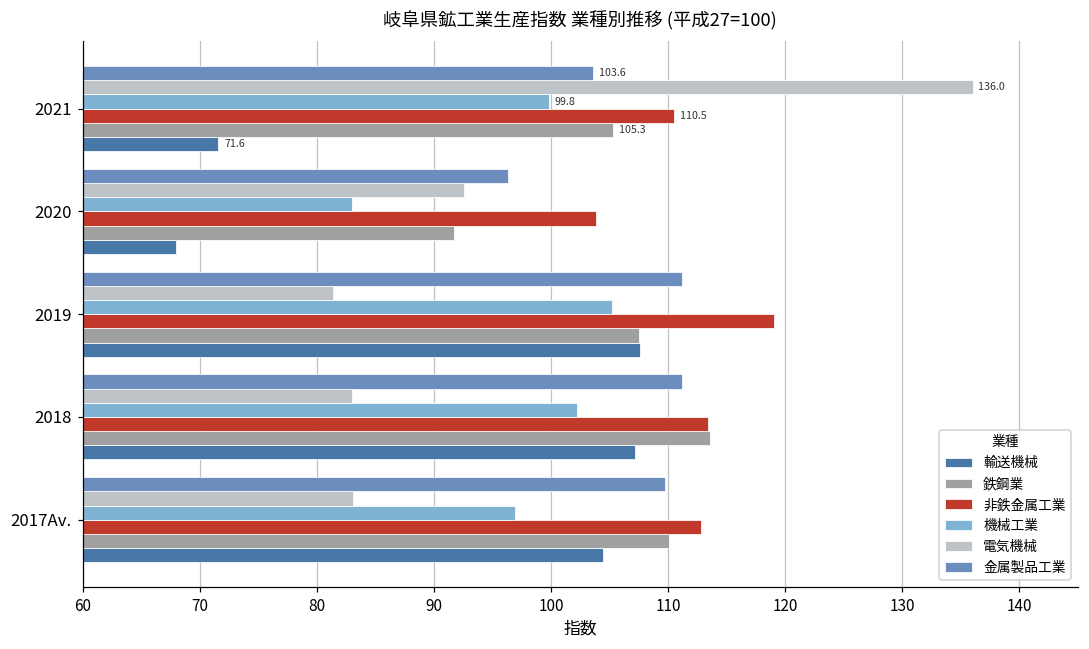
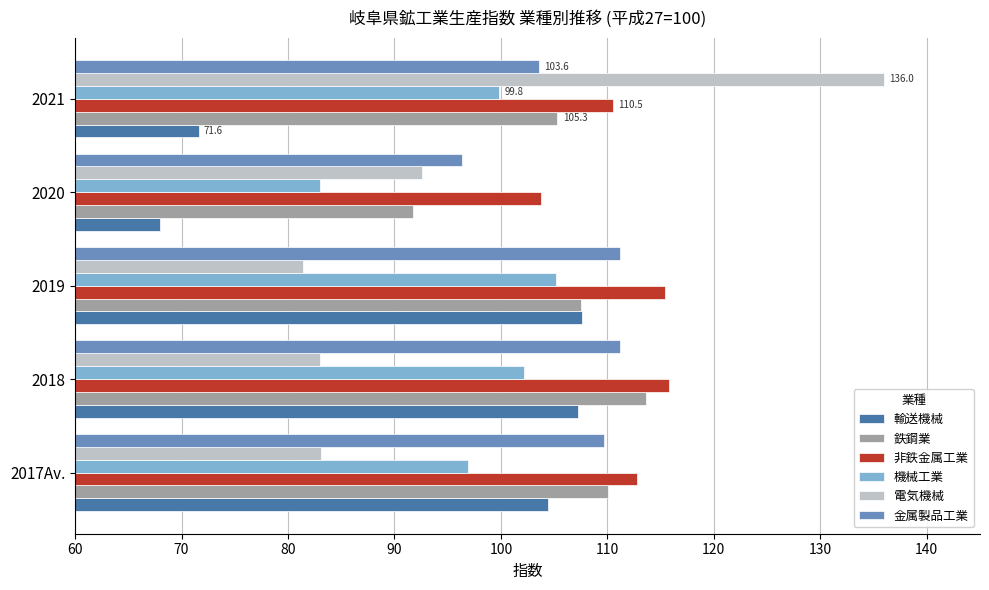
非鉄金属工業, 2019: 119.0 -> 115.4
非鉄金属工業, 2018: 113.4 -> 115.8
